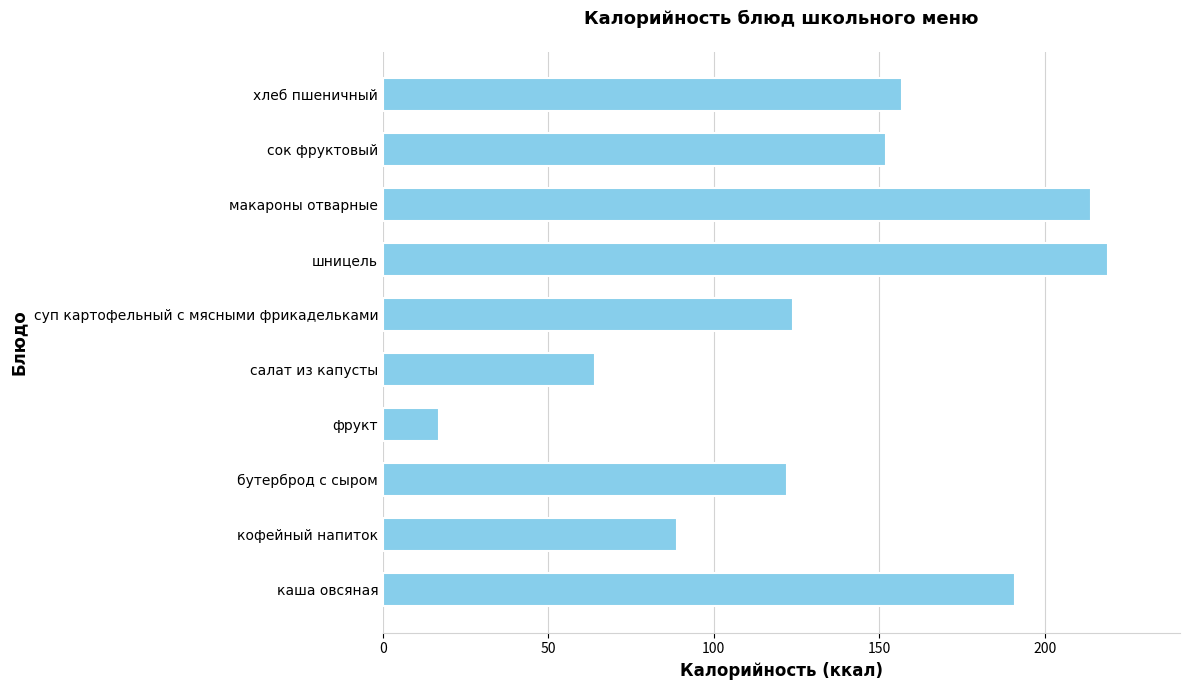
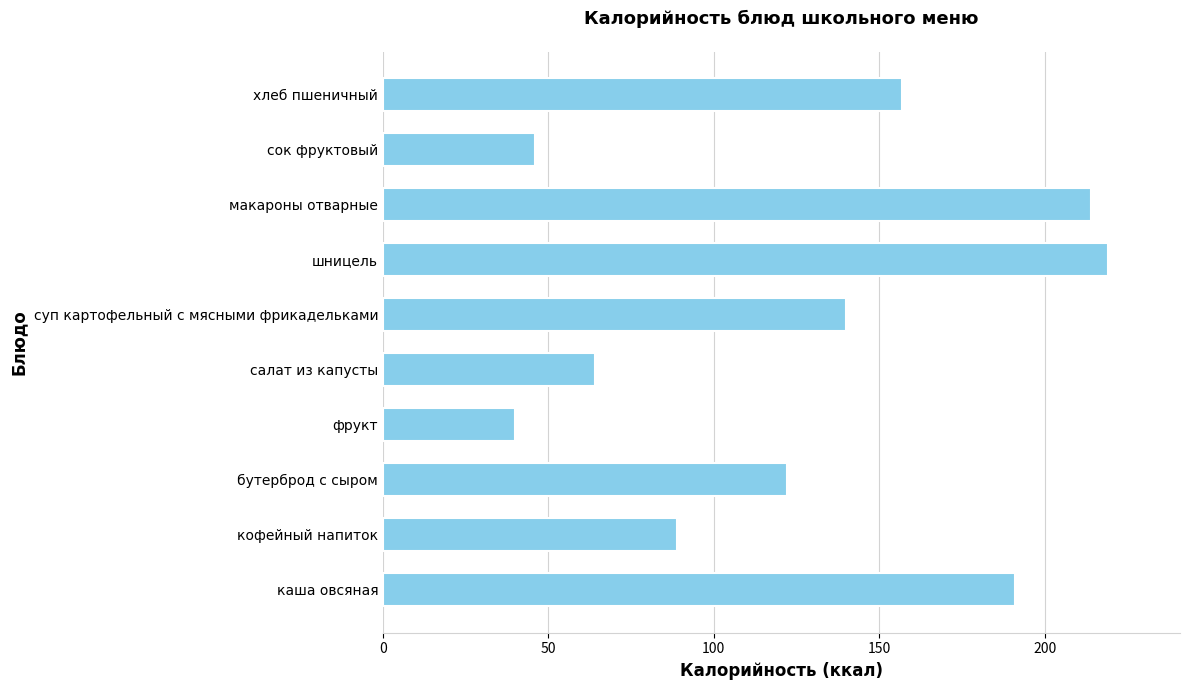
сок фруктовый: 152 -> 46
суп картофельный с мясными фрикадельками: 124 -> 140
фрукт: 17 -> 40
